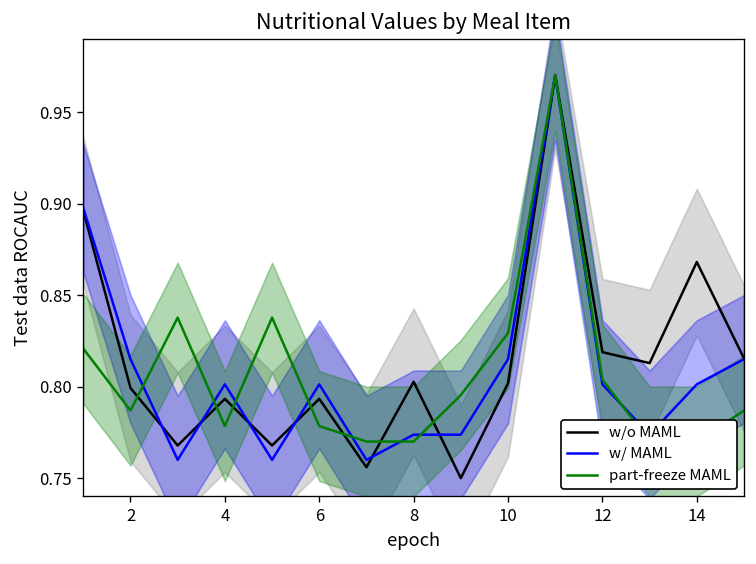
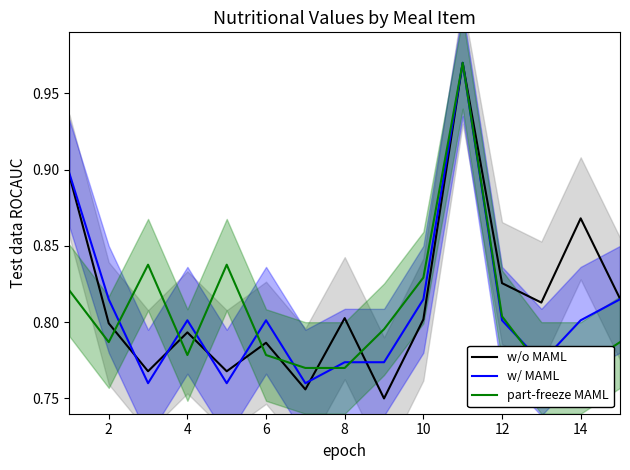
w/o MAML, 6: 0.793 -> 0.787
w/o MAML, 12: 0.819 -> 0.826
